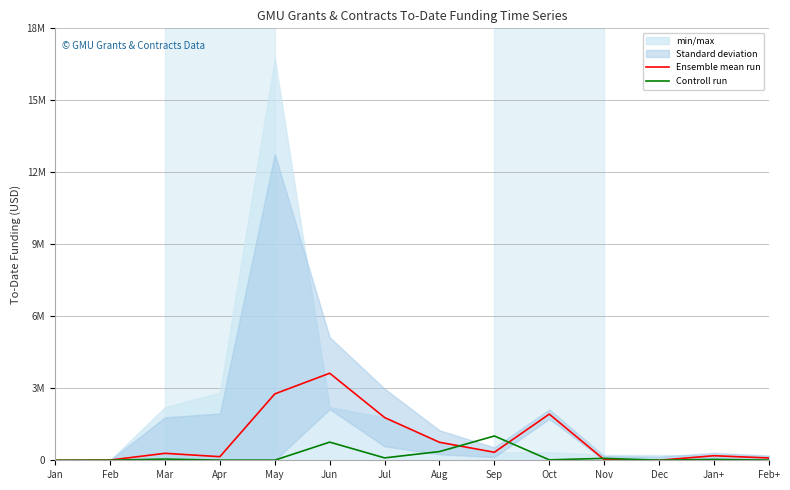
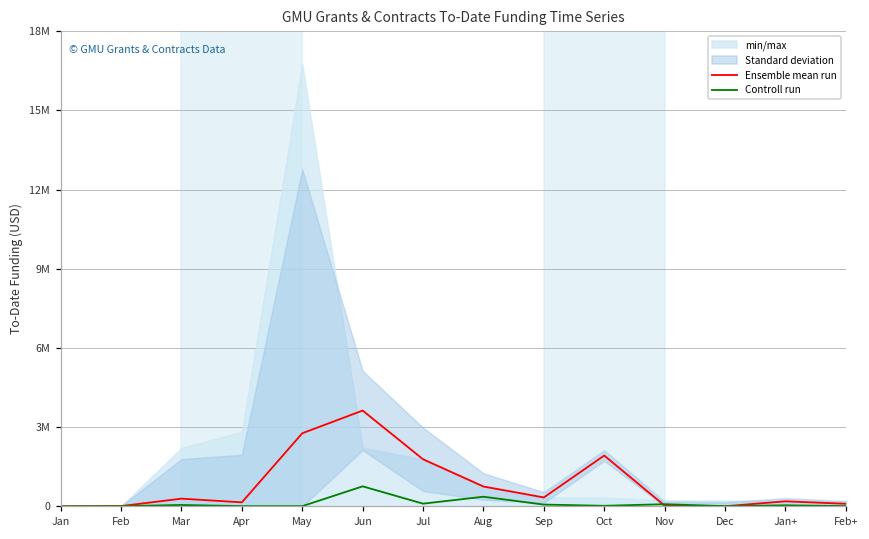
Controll run, Sep: 1000000 -> 100000
